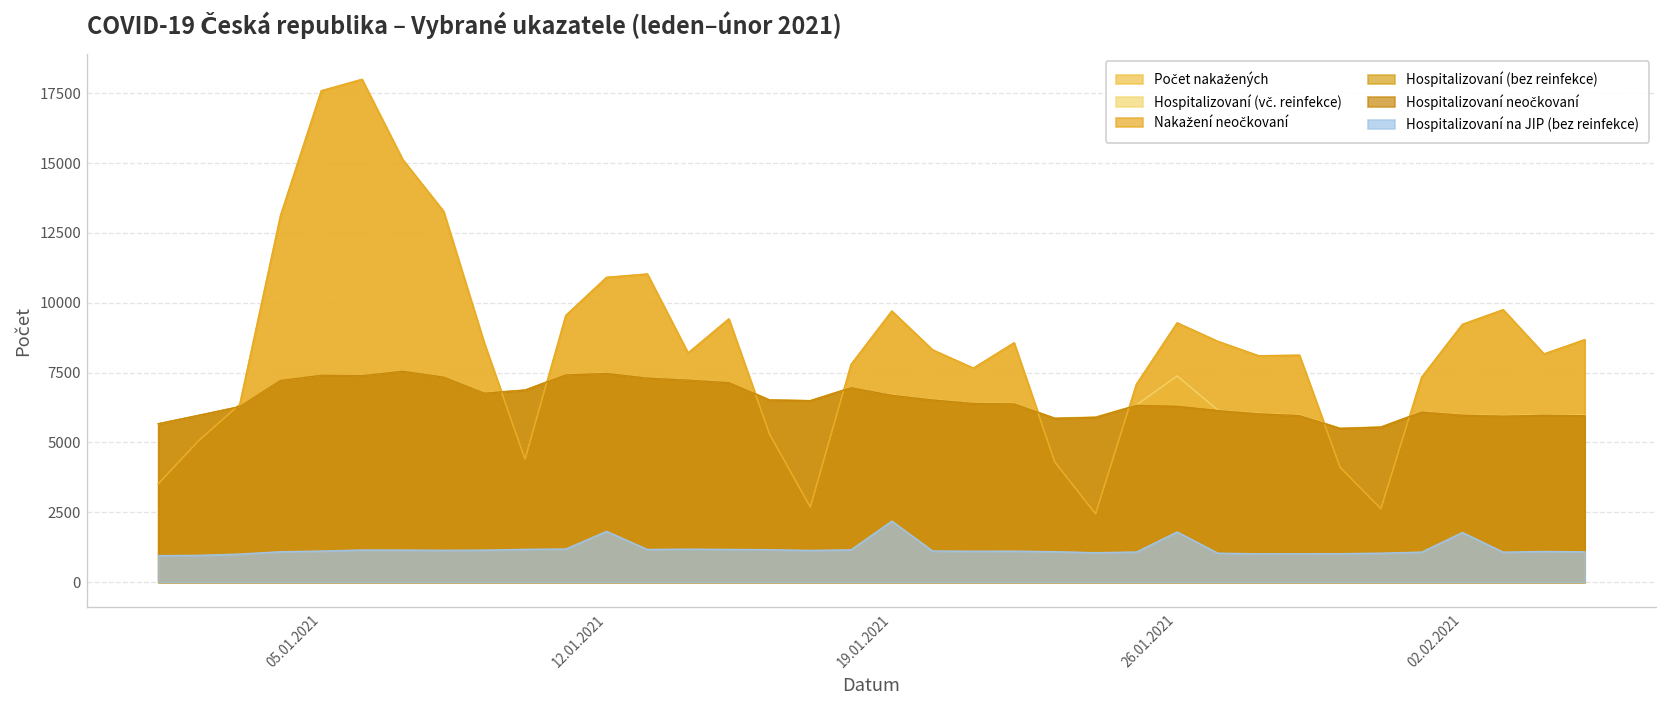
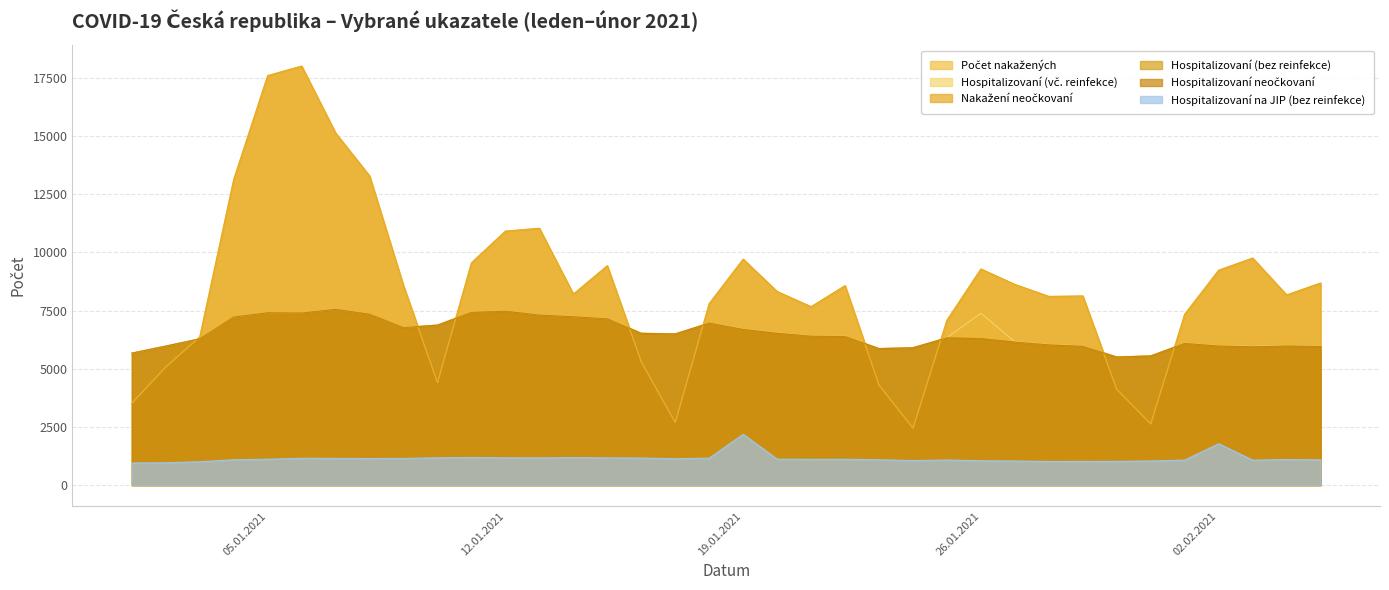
Hospitalizovaní na JIP (bez reinfekce), 12.01.2021: 1800 -> 1200
Hospitalizovaní na JIP (bez reinfekce), 26.01.2021: 1800 -> 1000
